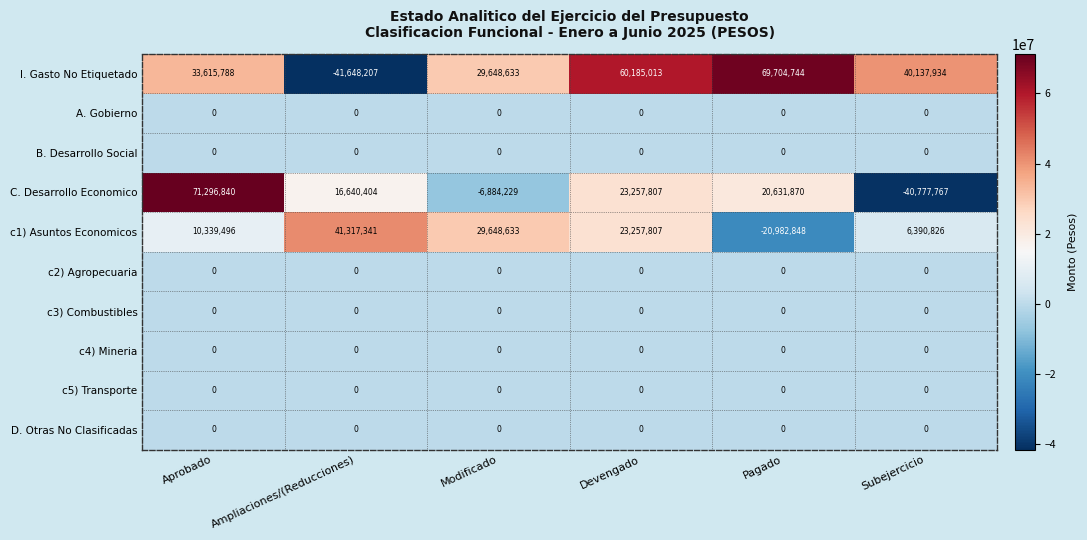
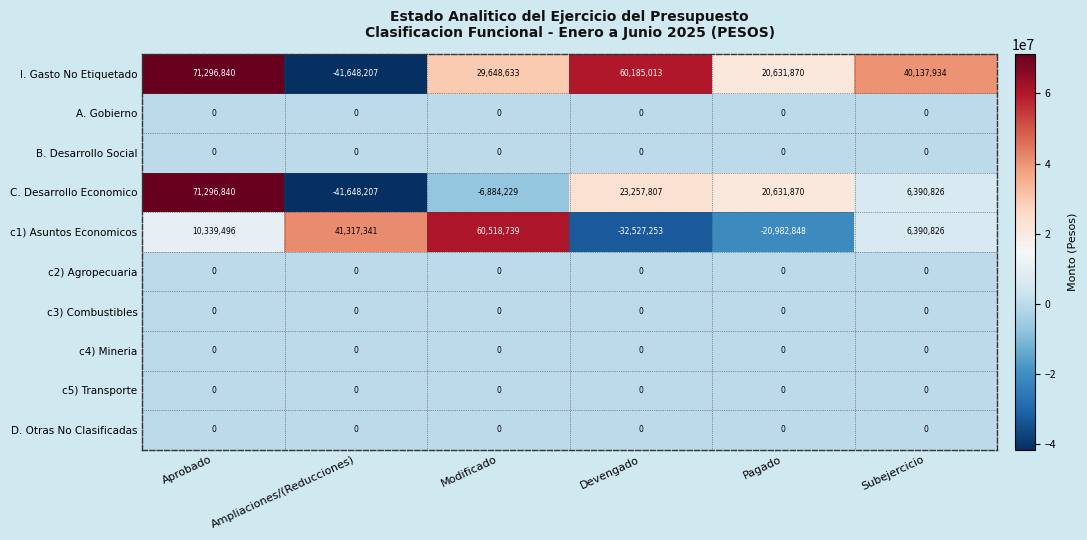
I. Gasto No Etiquetado, Aprobado: 33,615,788 -> 71,296,840
I. Gasto No Etiquetado, Pagado: 69,704,744 -> 20,631,870
C. Desarrollo Economico, Ampliaciones/(Reducciones): 16,640,404 -> -41,648,207
C. Desarrollo Economico, Subejercicio: -40,777,767 -> 6,390,826
c1) Asuntos Economicos, Modificado: 29,648,633 -> 60,518,739
c1) Asuntos Economicos, Devengado: 23,257,807 -> -32,527,253
